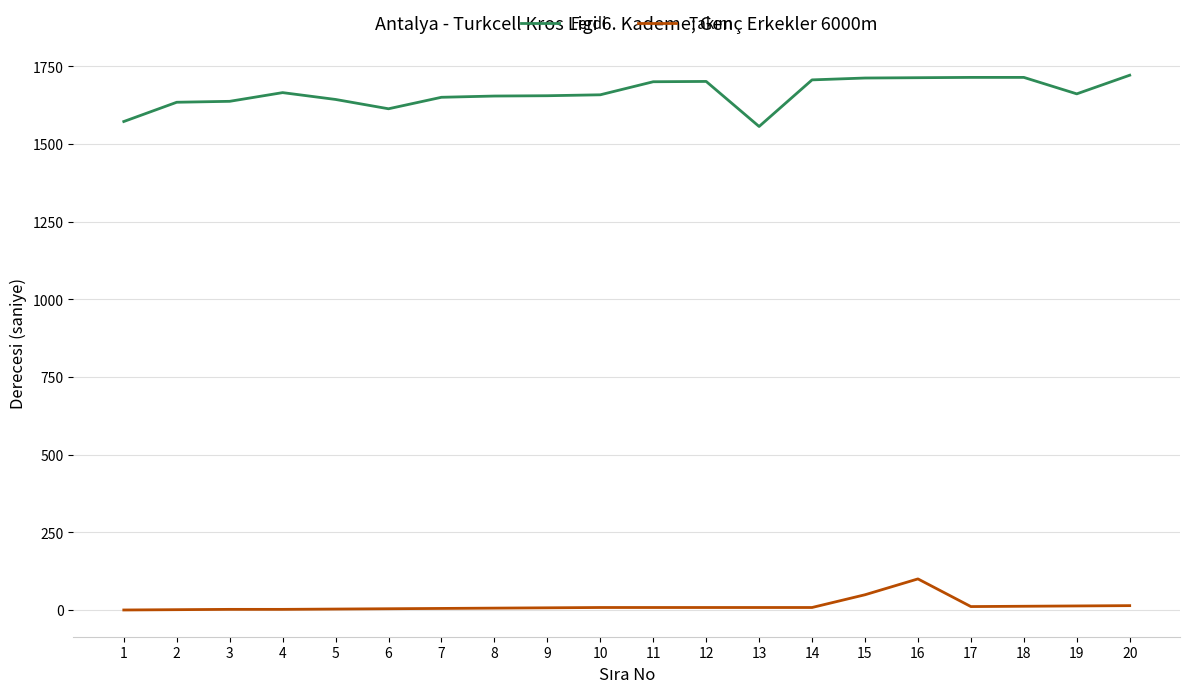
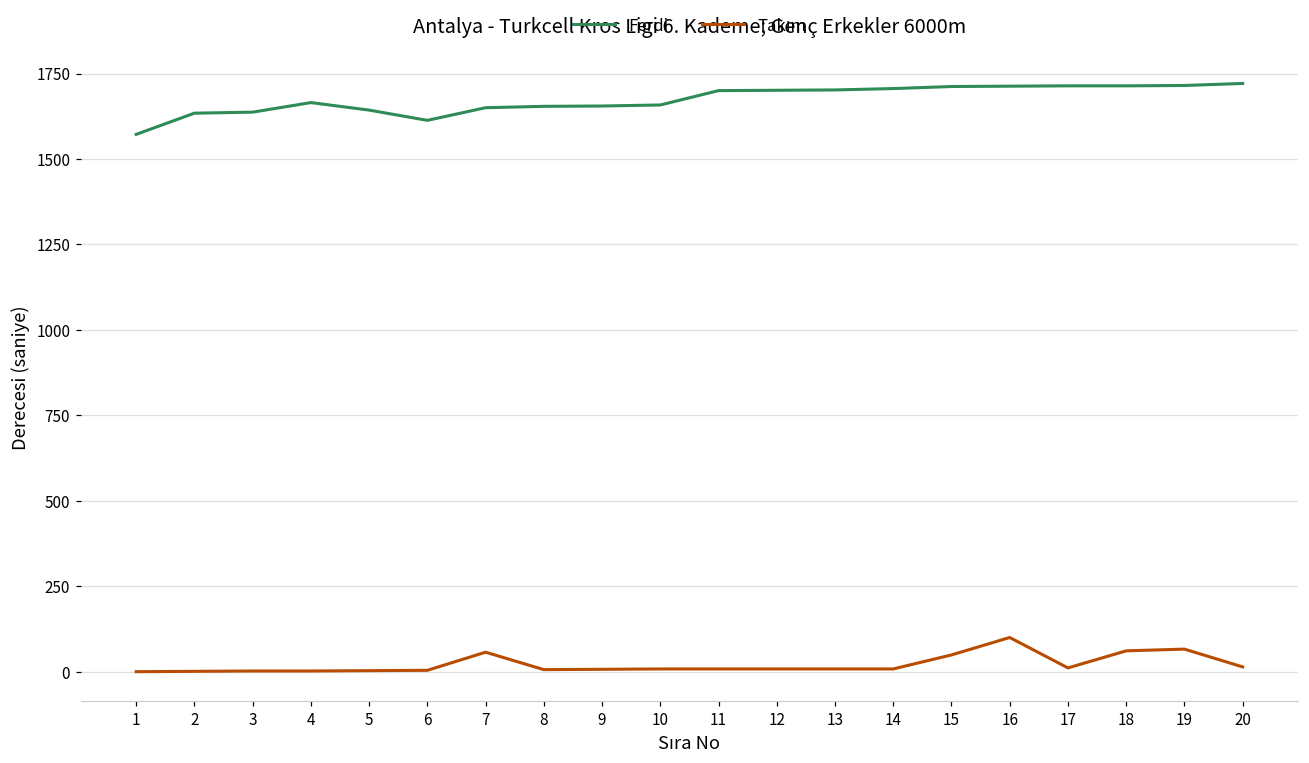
Takım, 7: 10 -> 60
Ferdi, 13: 1560 -> 1700
Takım, 18: 10 -> 60
Ferdi, 19: 1660 -> 1720
Takım, 19: 10 -> 70
